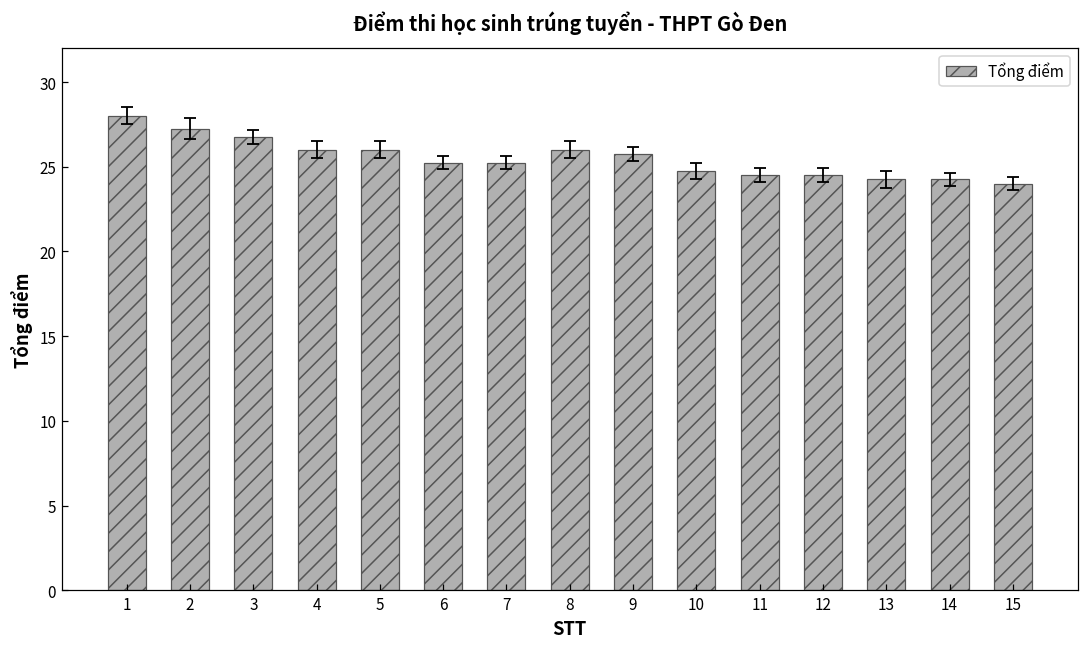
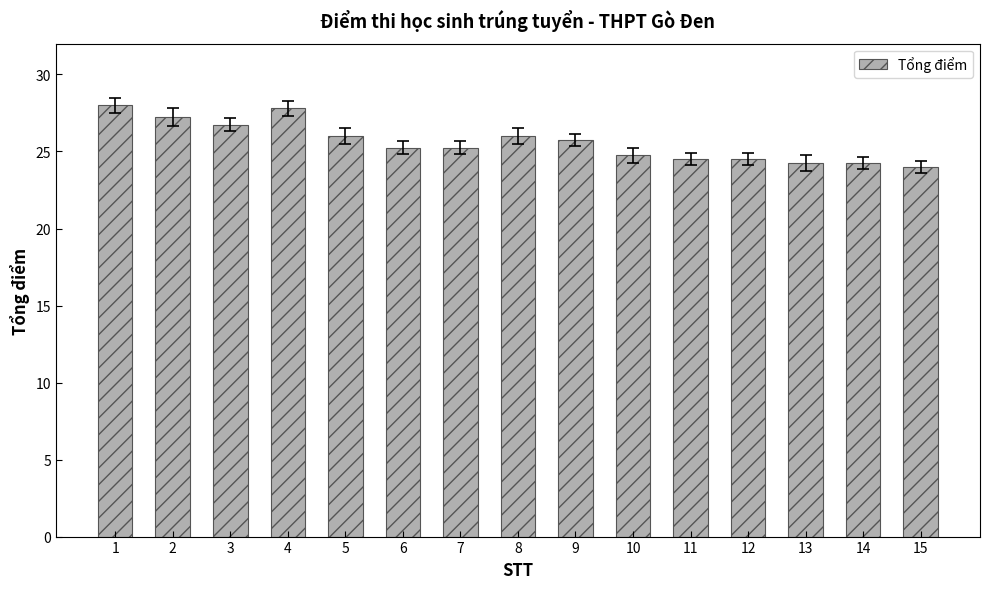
Tổng điểm, 4: 26.0 -> 27.8
